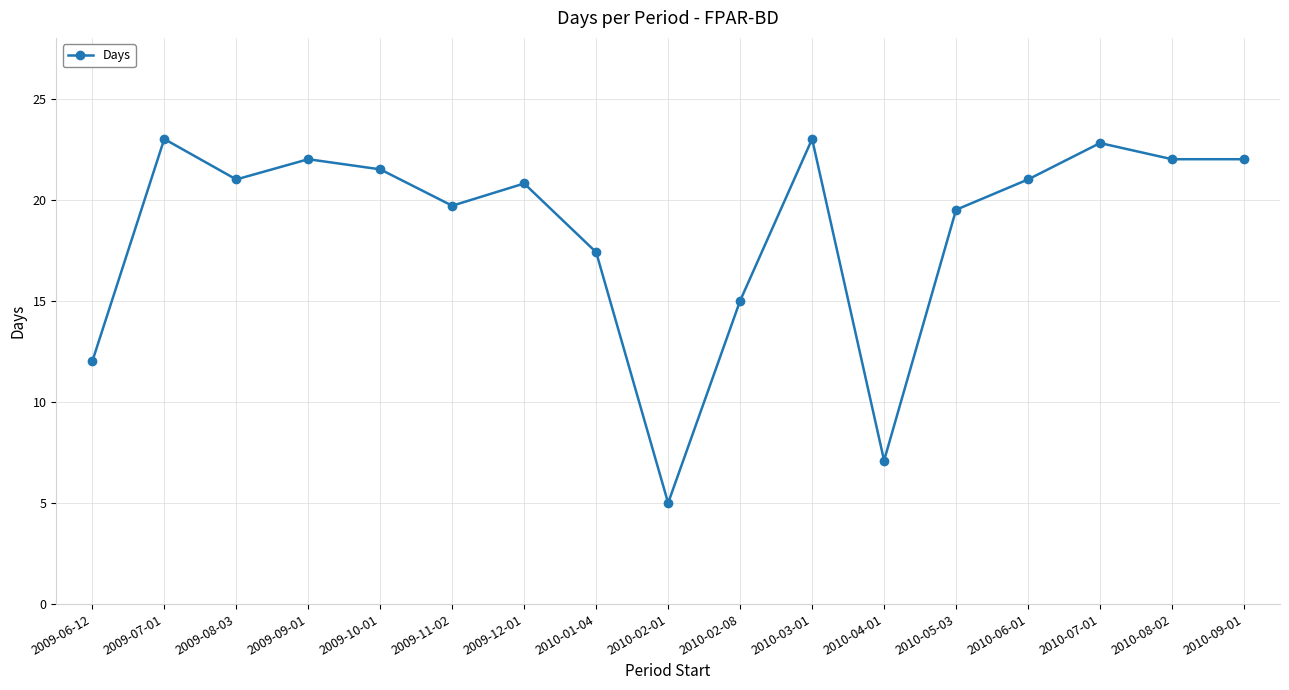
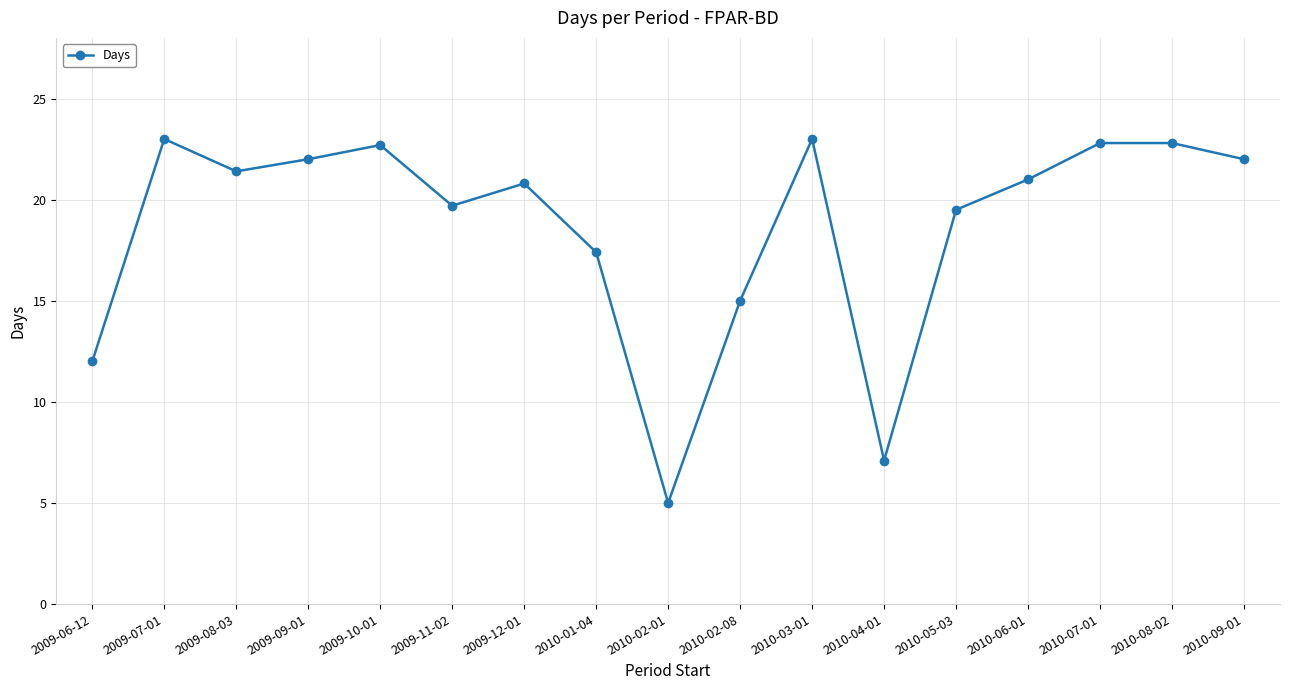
2009-08-03: 21.0 -> 21.4
2009-10-01: 21.5 -> 22.7
2010-08-02: 22.0 -> 22.8
